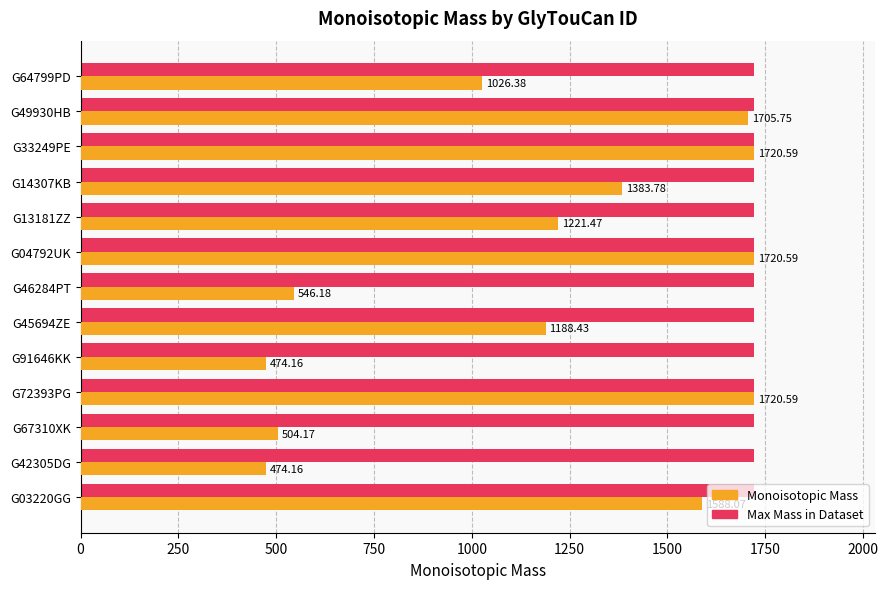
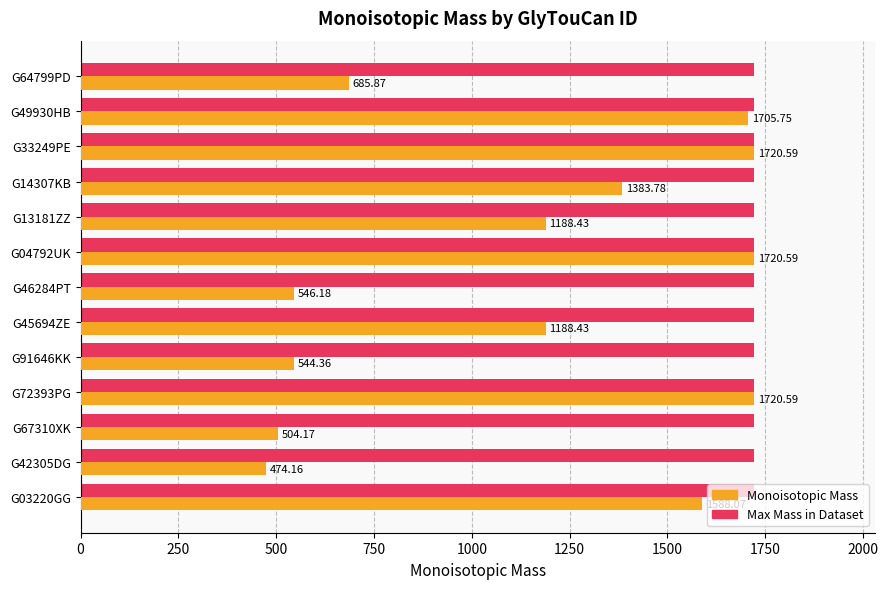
Monoisotopic Mass, G64799PD: 1026.38 -> 685.87
Monoisotopic Mass, G13181ZZ: 1221.47 -> 1188.43
Monoisotopic Mass, G91646KK: 474.16 -> 544.36
